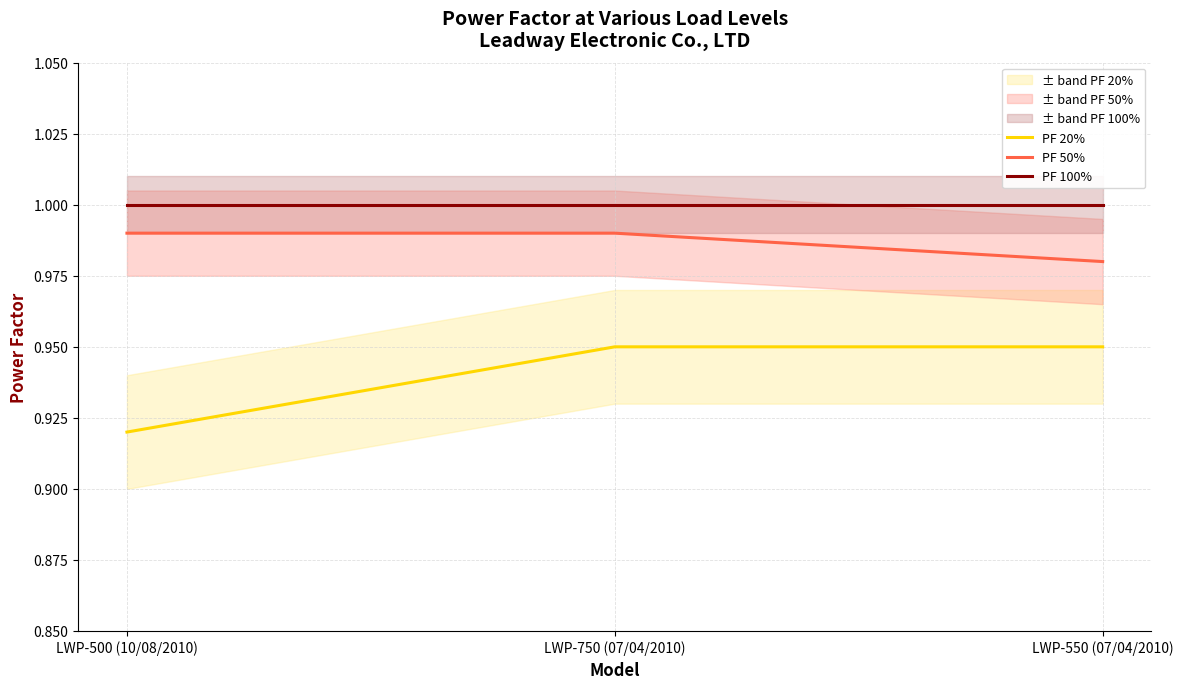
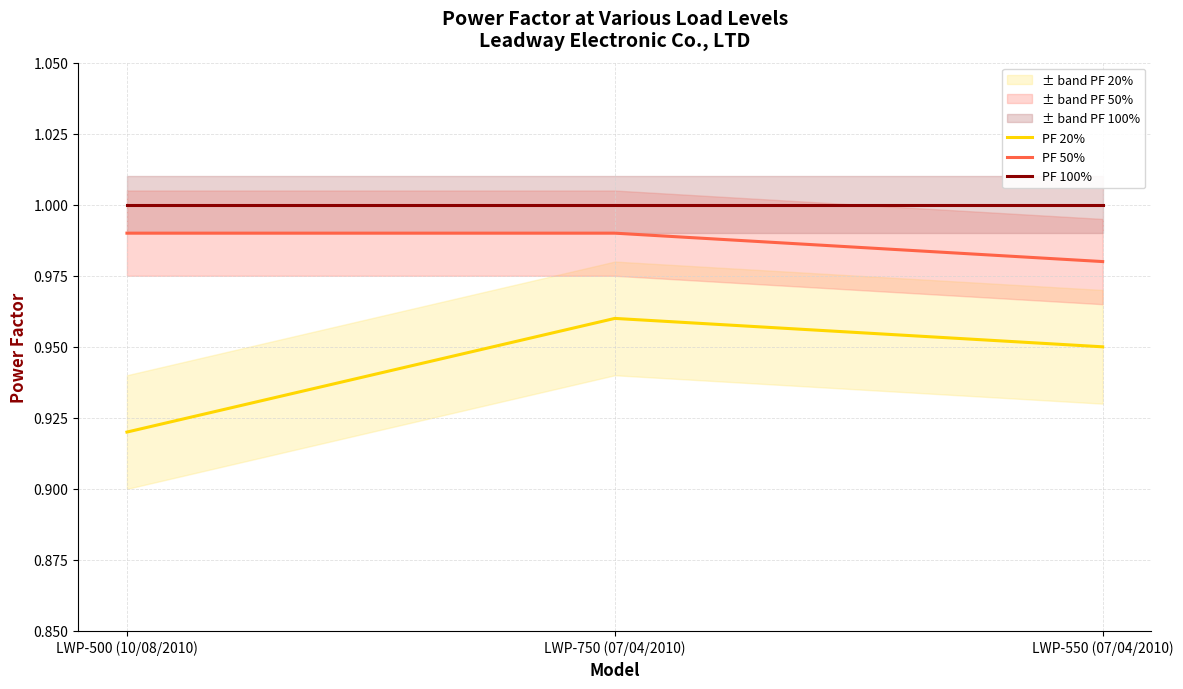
PF 20%, LWP-750 (07/04/2010): 0.95 -> 0.96
